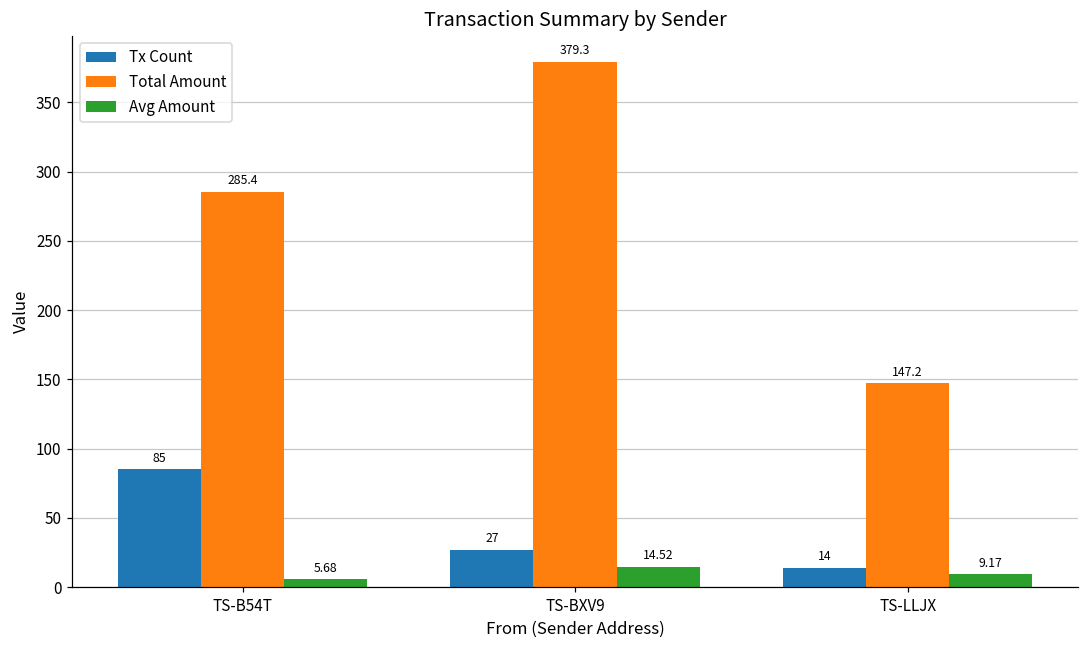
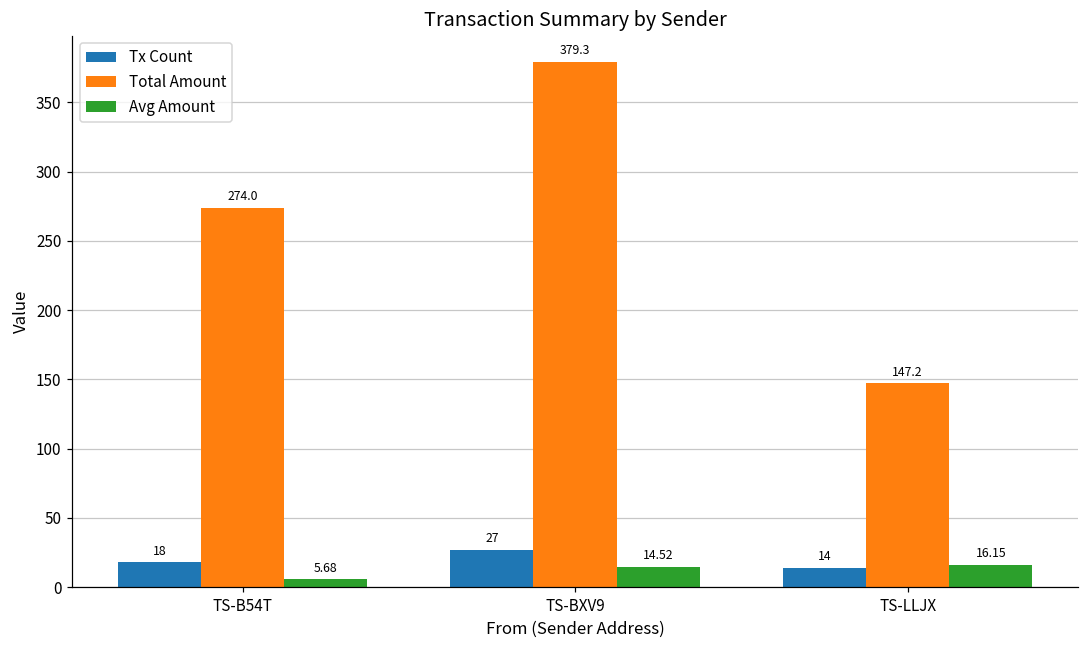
Tx Count, TS-B54T: 85 -> 18
Total Amount, TS-B54T: 285.4 -> 274.0
Avg Amount, TS-LLJX: 9.17 -> 16.15
